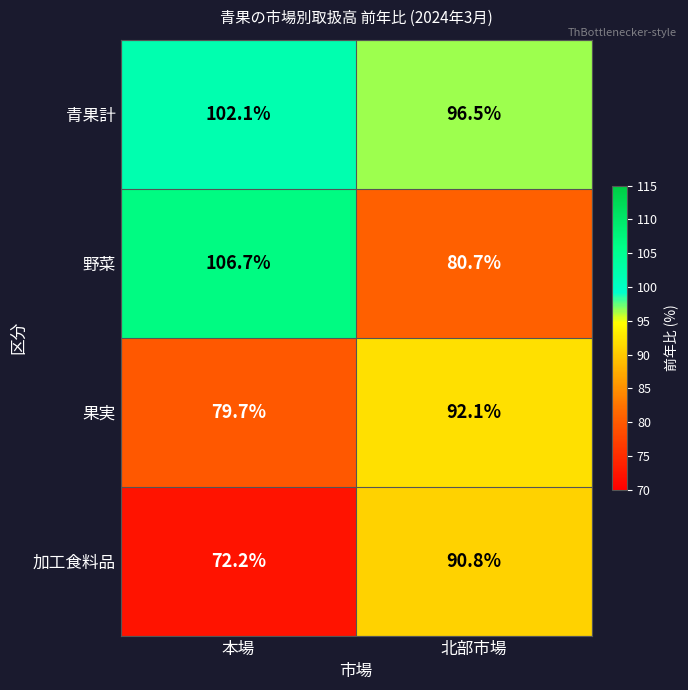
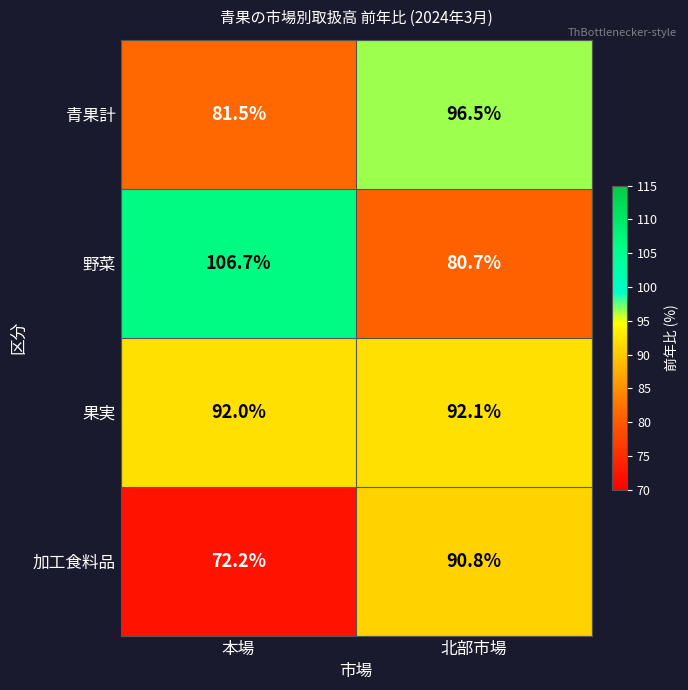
青果計, 本場: 102.1% -> 81.5%
果実, 本場: 79.7% -> 92.0%
